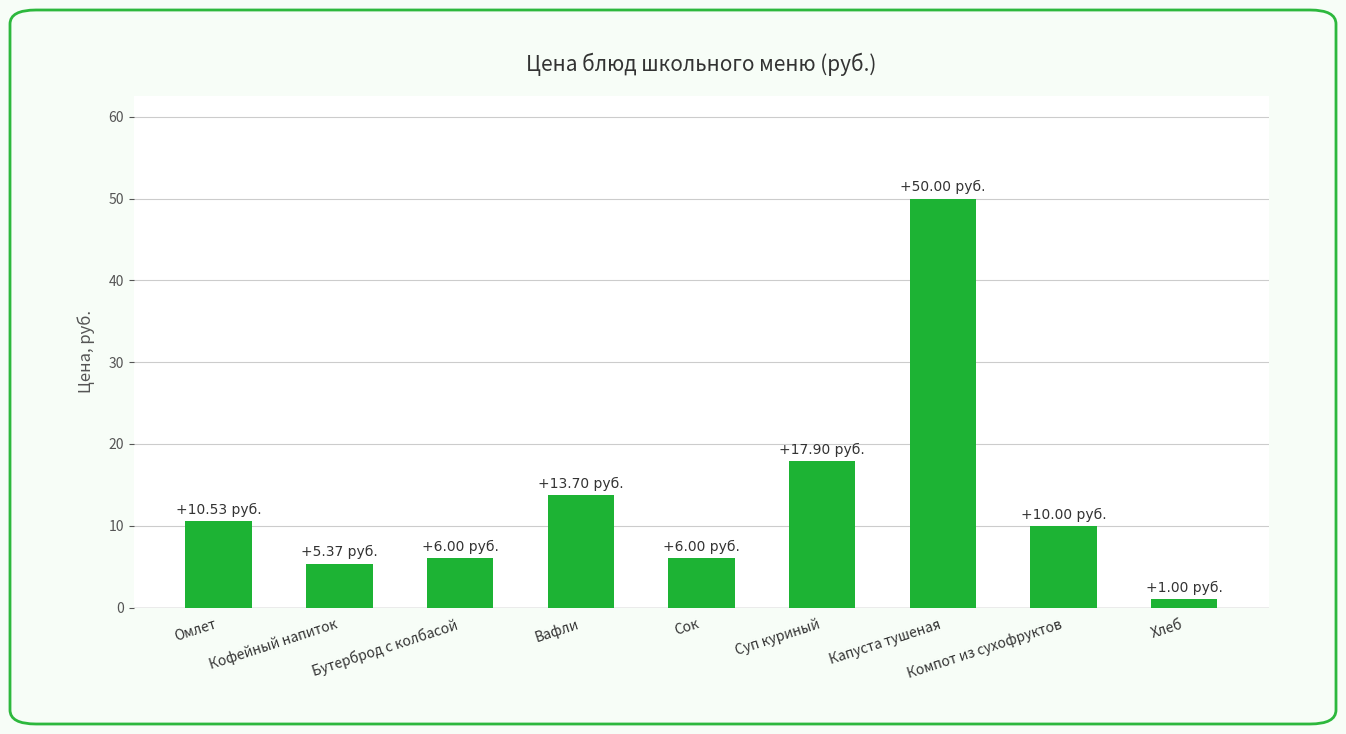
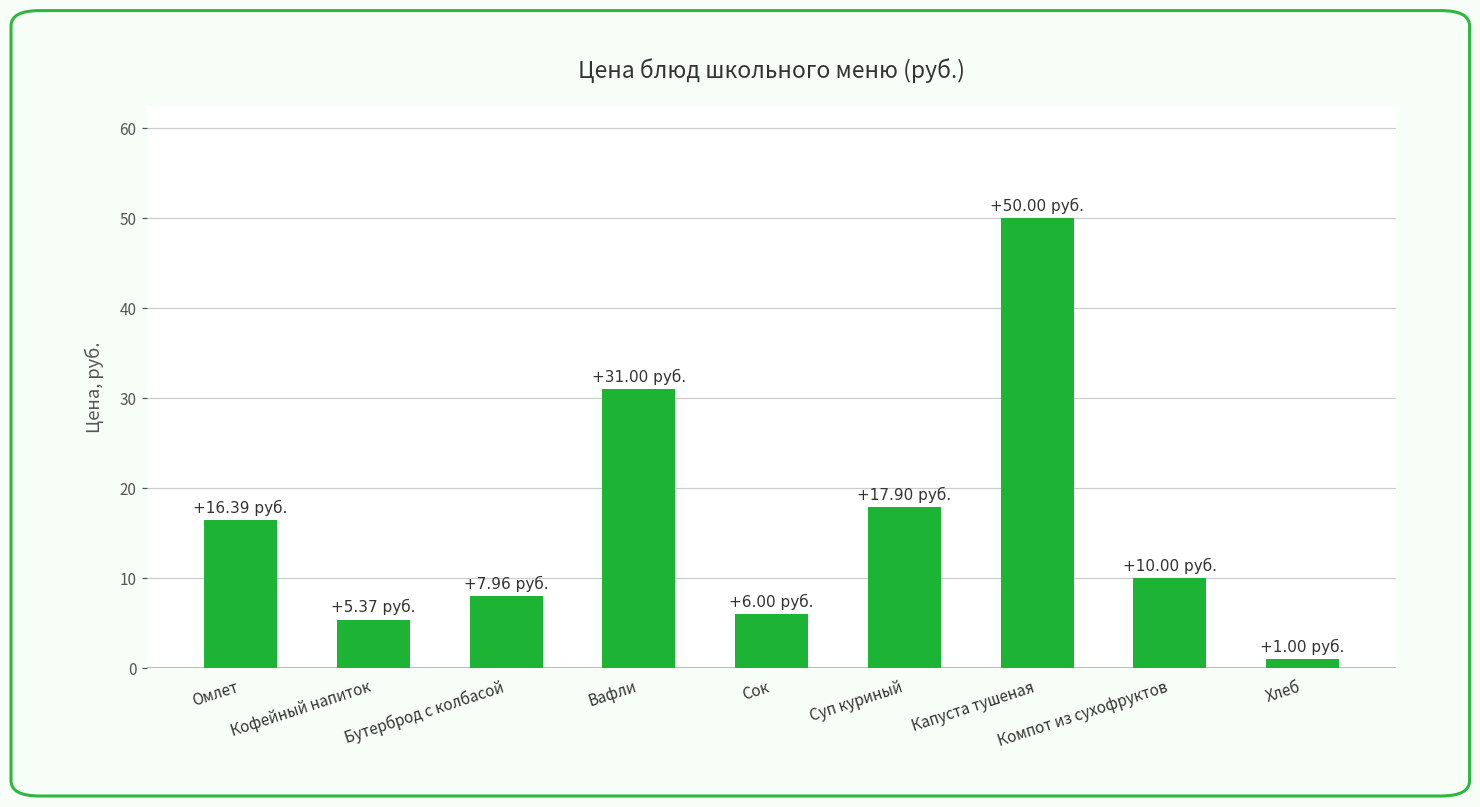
Омлет: +10.53 -> +16.39
Бутерброд с колбасой: +6.00 -> +7.96
Вафли: +13.70 -> +31.00
